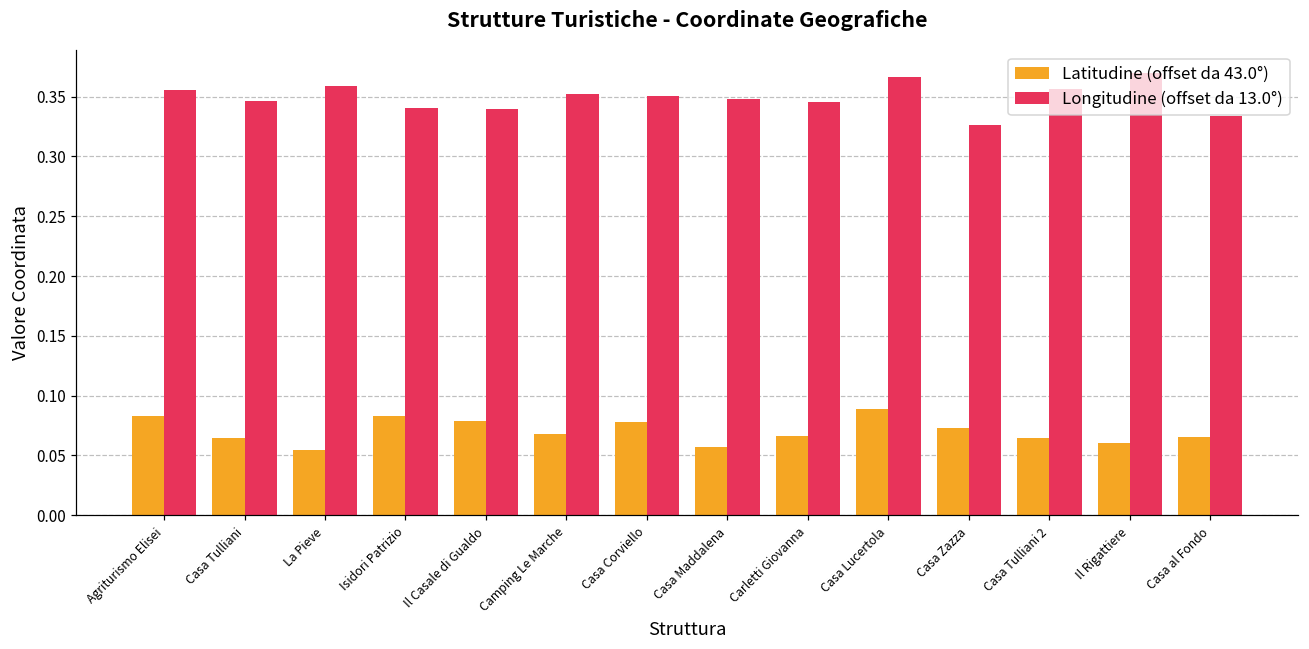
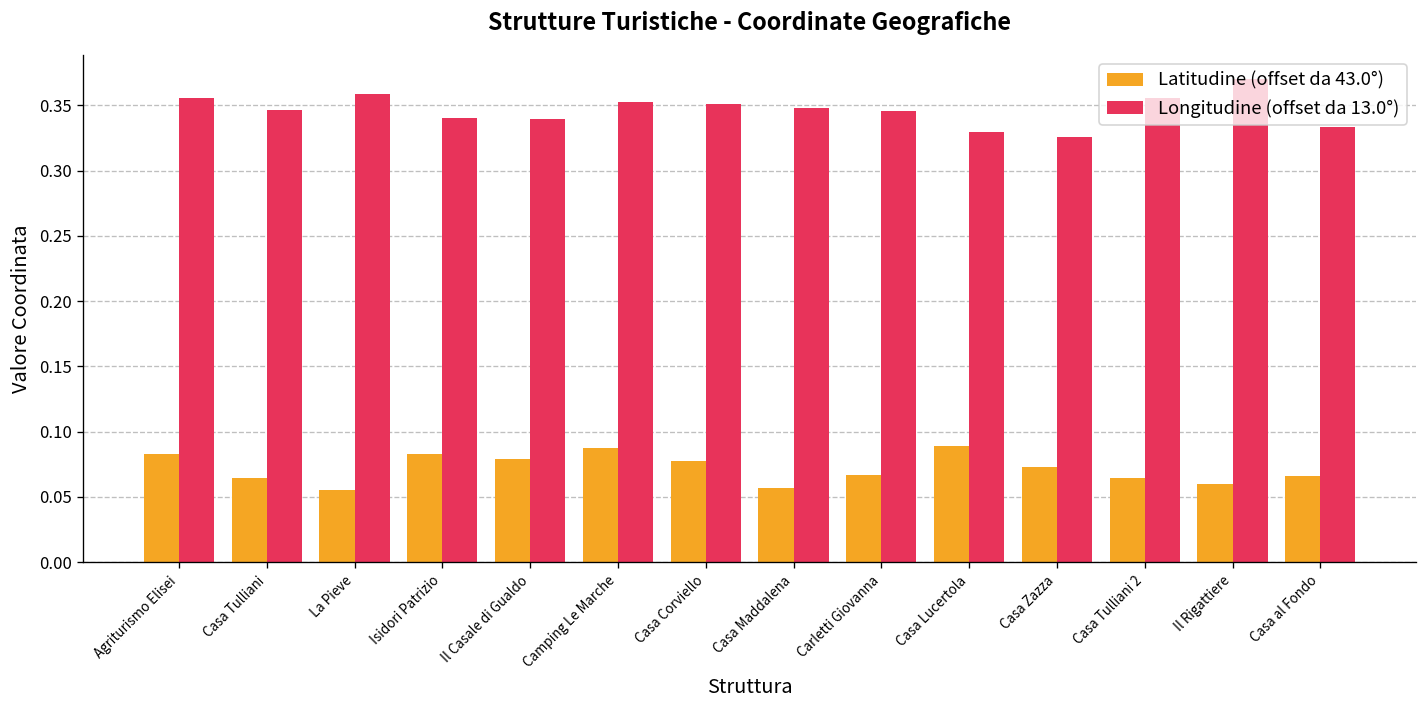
Latitudine (offset da 43.0°), Camping Le Marche: 0.068 -> 0.087
Longitudine (offset da 13.0°), Casa Lucertola: 0.367 -> 0.329
